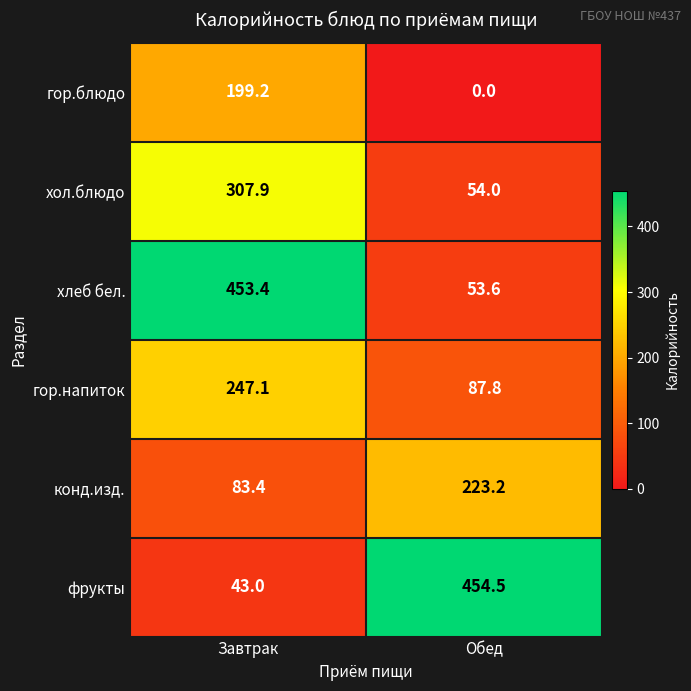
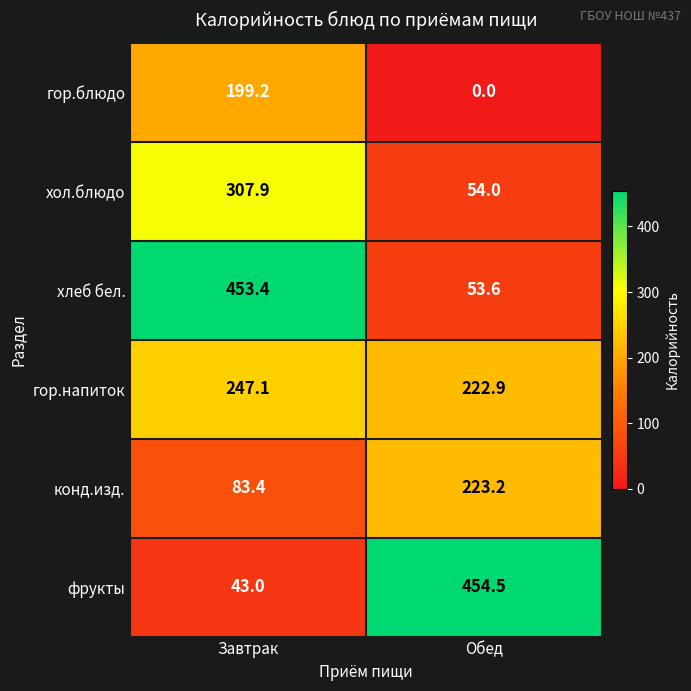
гор.напиток, Обед: 87.8 -> 222.9
